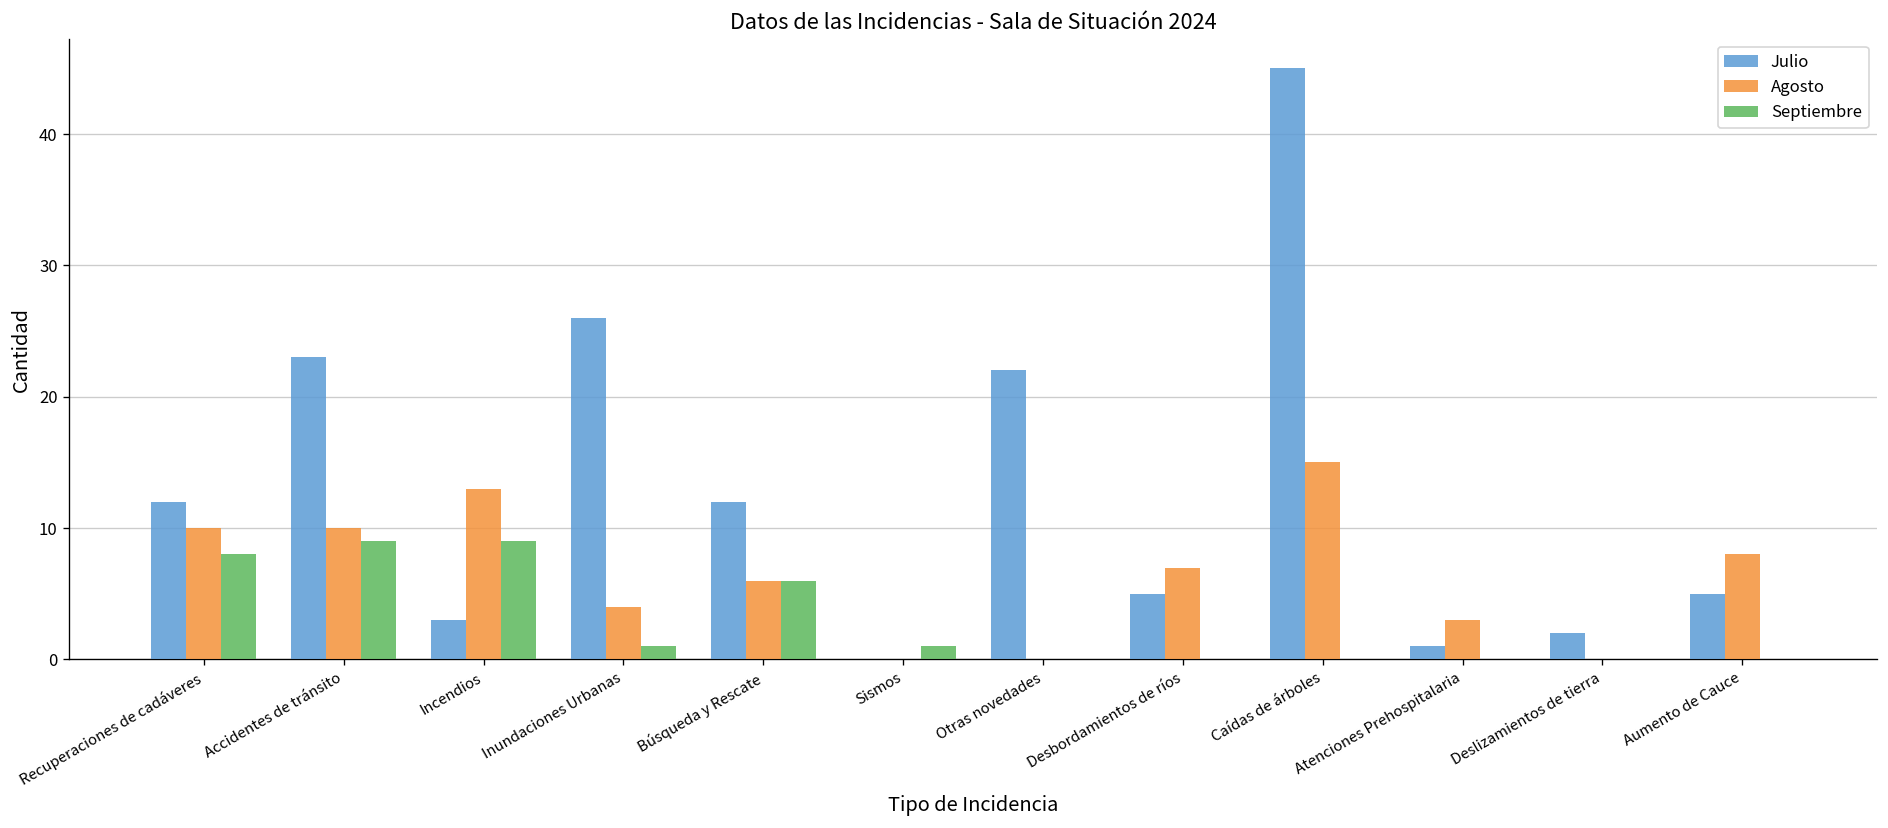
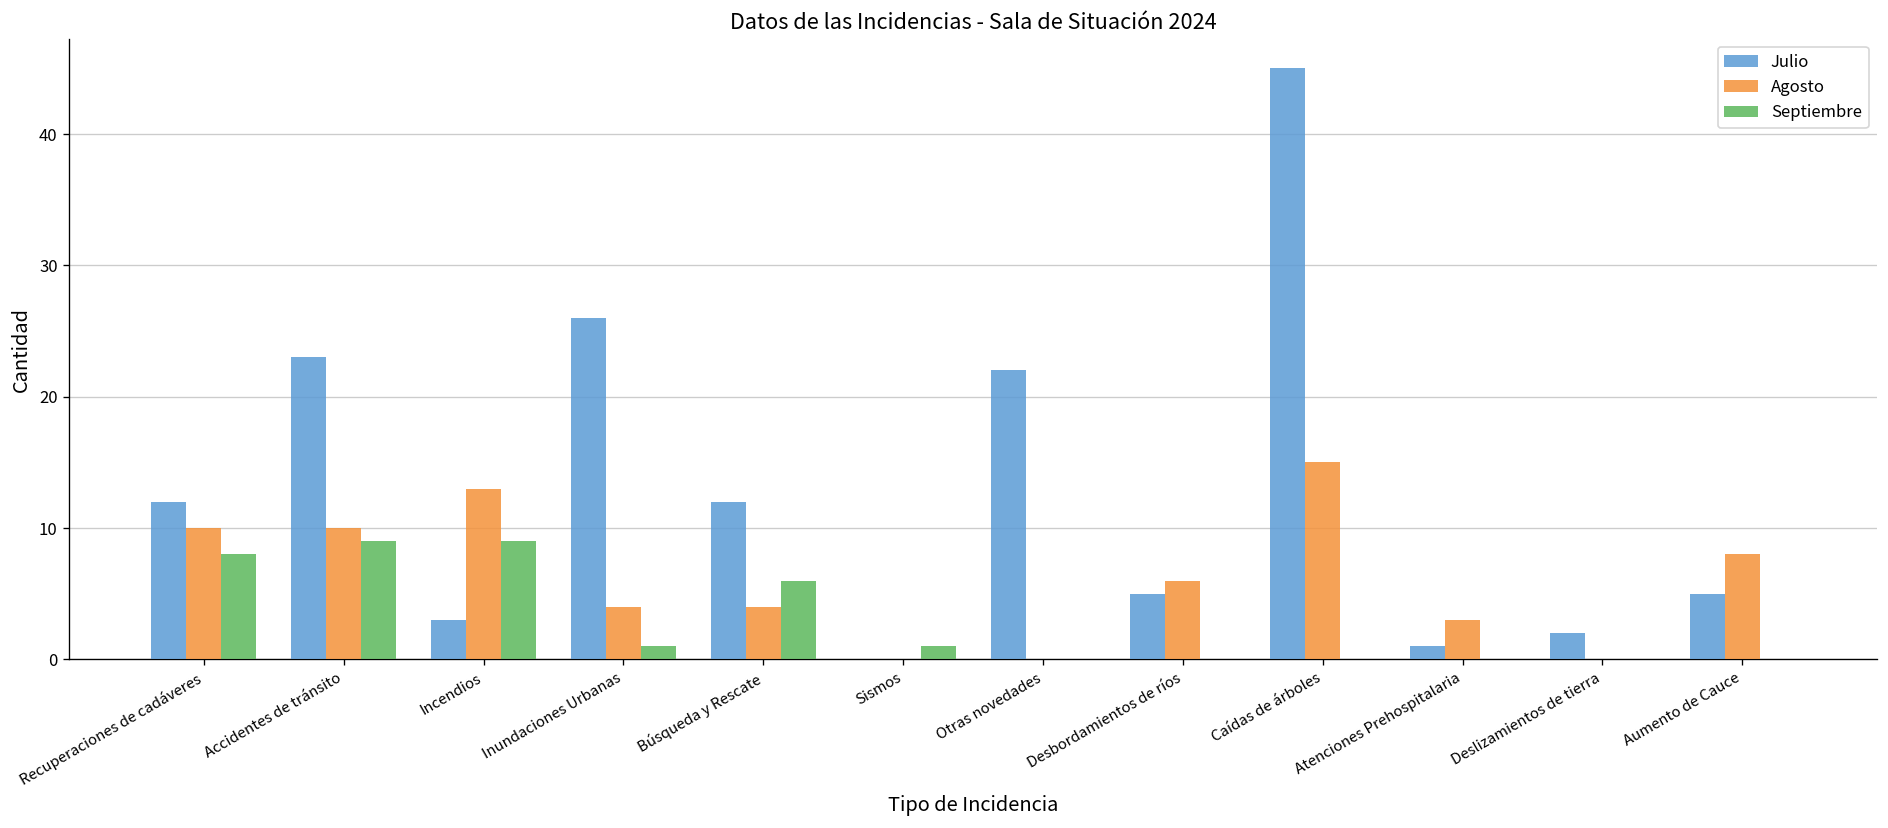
Agosto, Búsqueda y Rescate: 6 -> 4
Agosto, Desbordamientos de ríos: 7 -> 6
